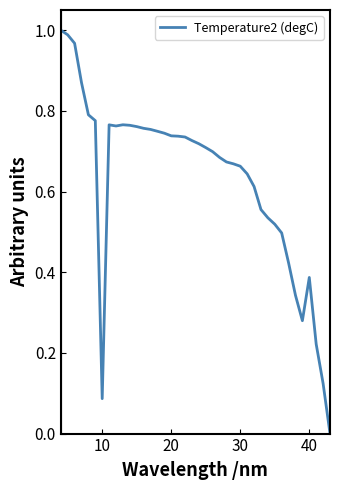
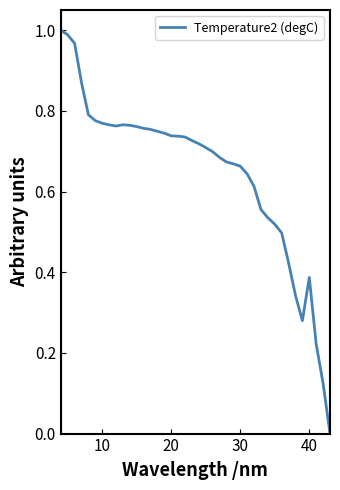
10: 0.09 -> 0.77
